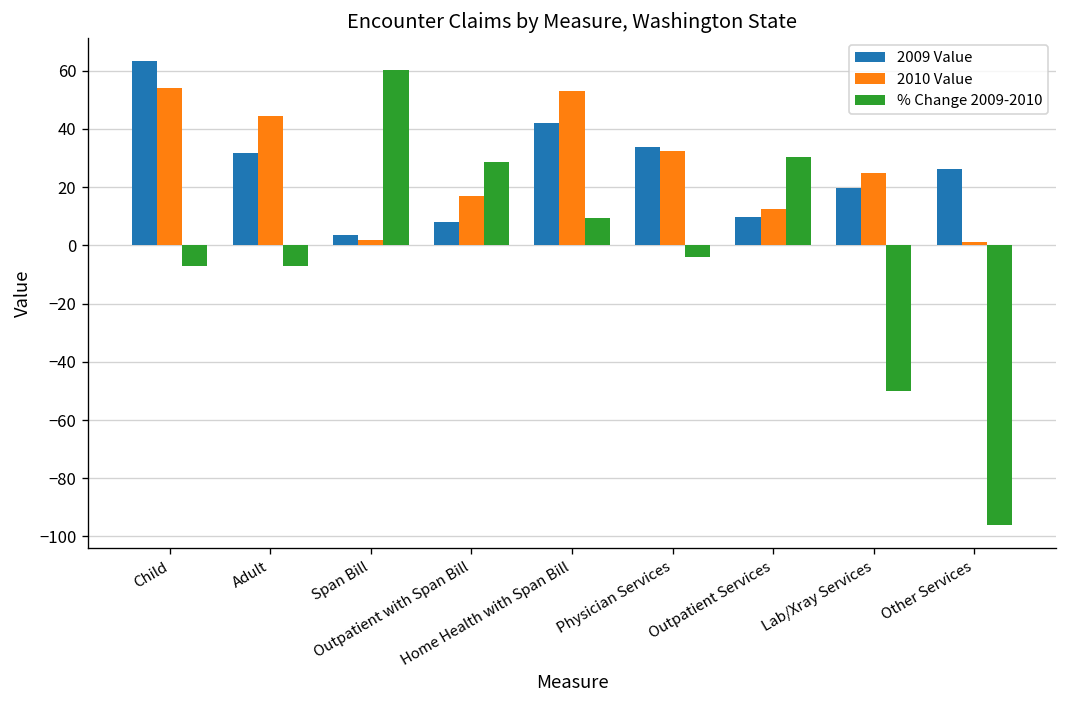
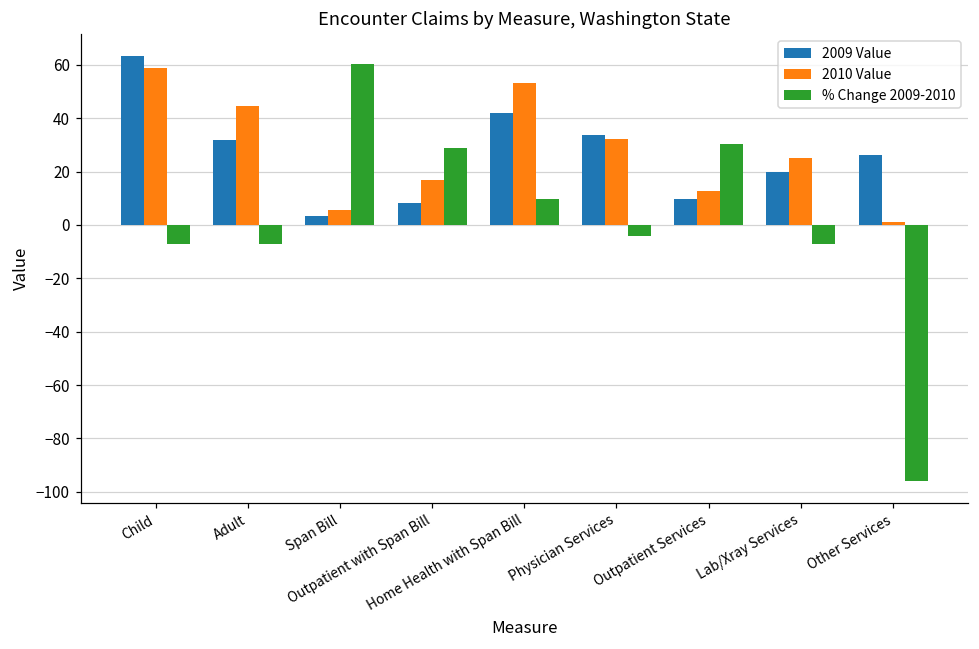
2010 Value, Child: 54 -> 59
2010 Value, Span Bill: 2 -> 6
% Change 2009-2010, Lab/Xray Services: -50 -> -7
